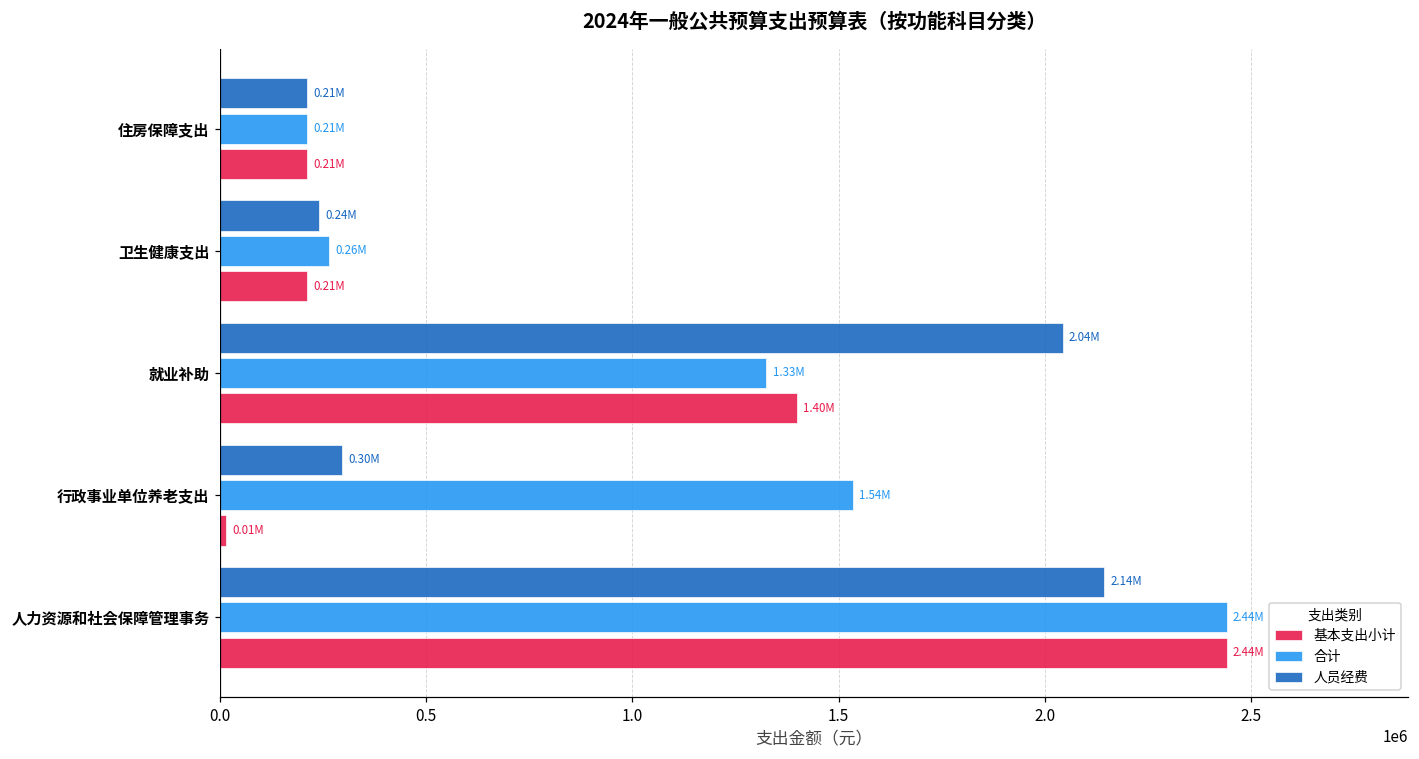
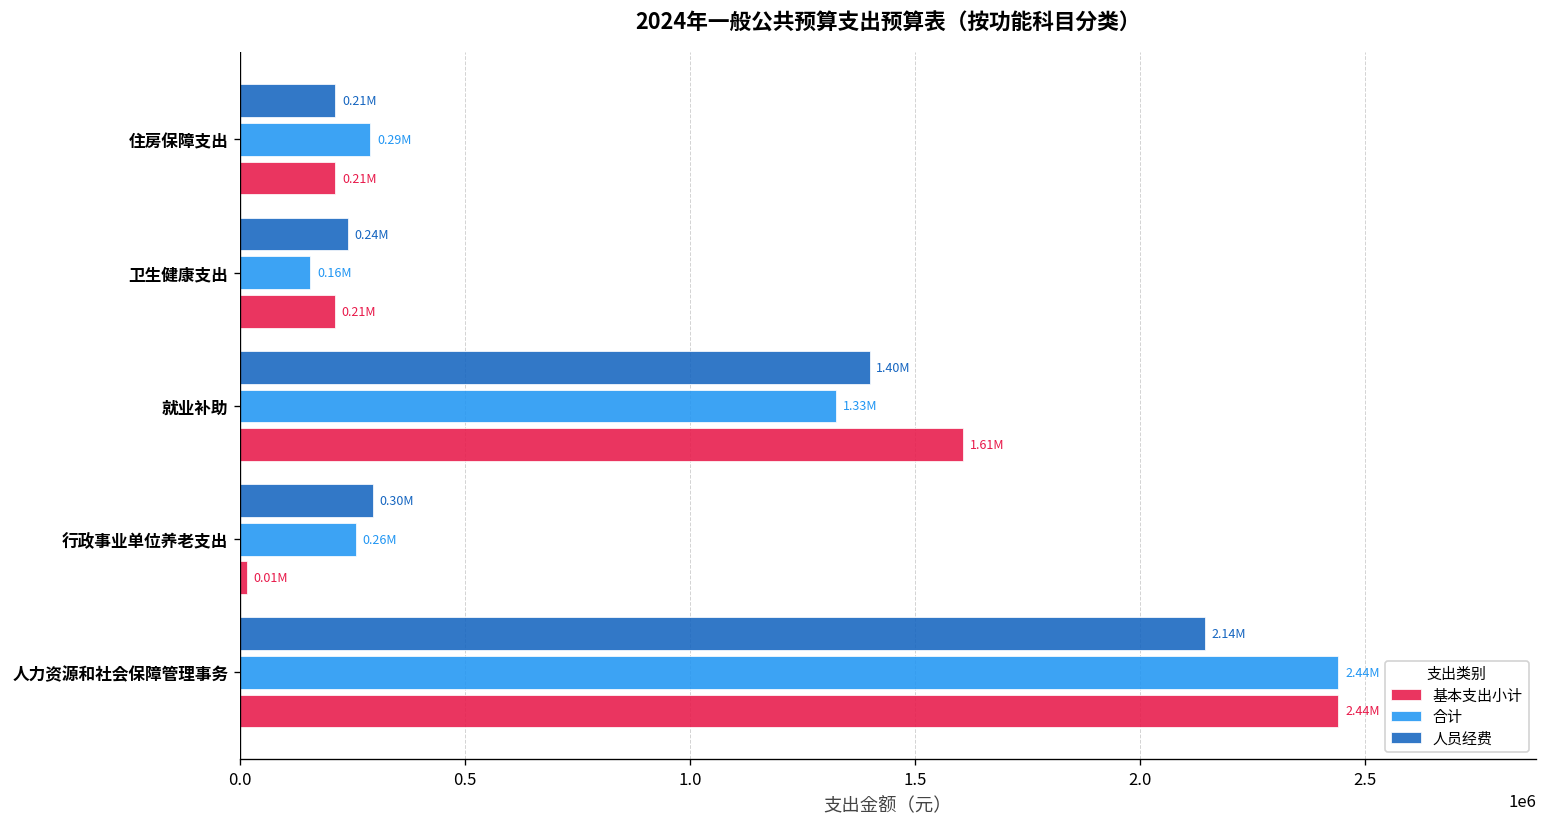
合计, 住房保障支出: 0.21M -> 0.29M
合计, 卫生健康支出: 0.26M -> 0.16M
人员经费, 就业补助: 2.04M -> 1.40M
基本支出小计, 就业补助: 1.40M -> 1.61M
合计, 行政事业单位养老支出: 1.54M -> 0.26M
